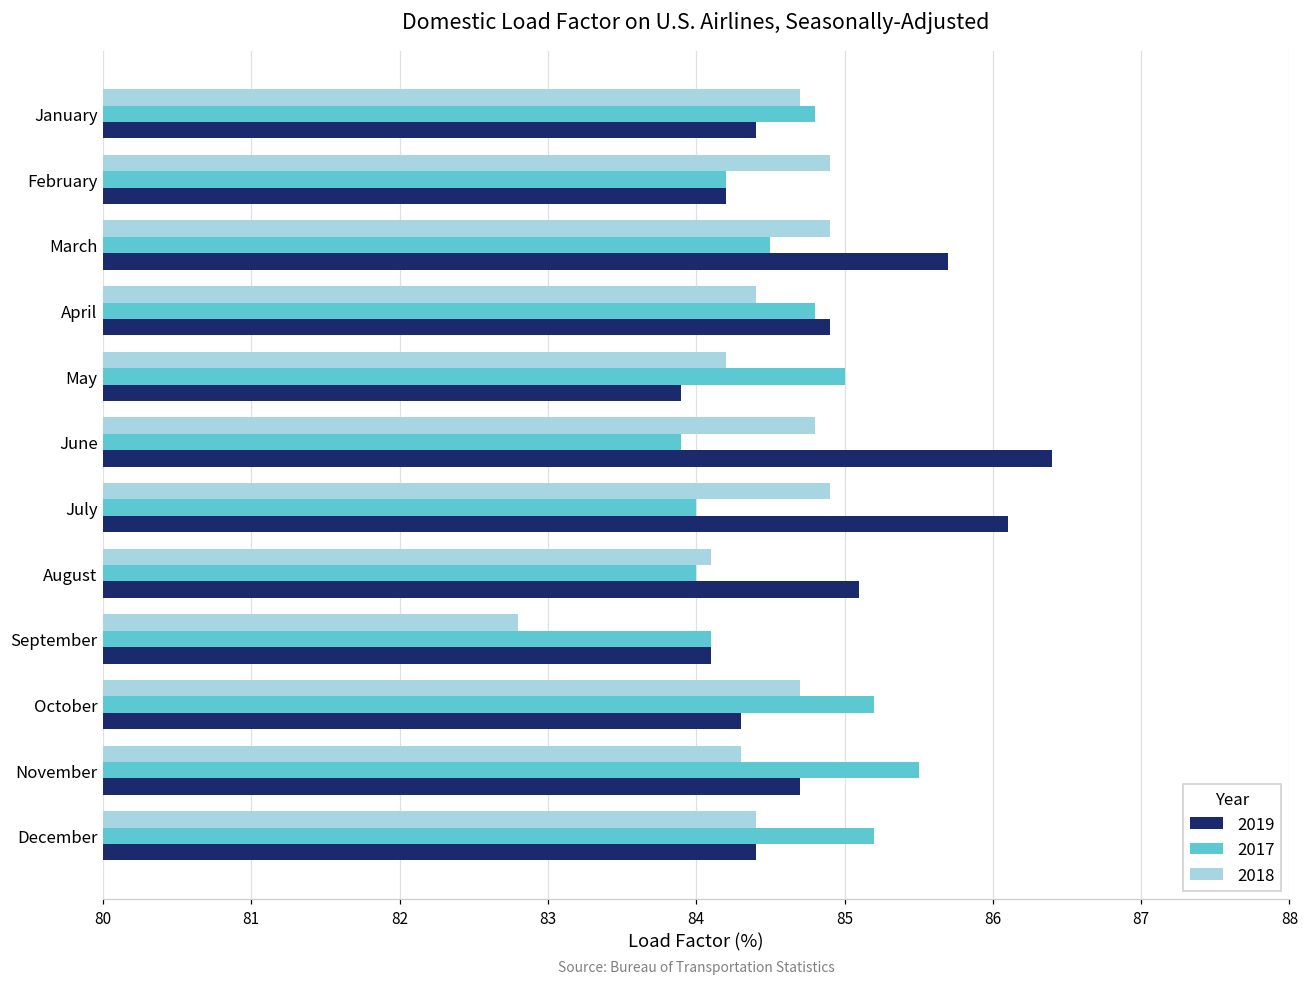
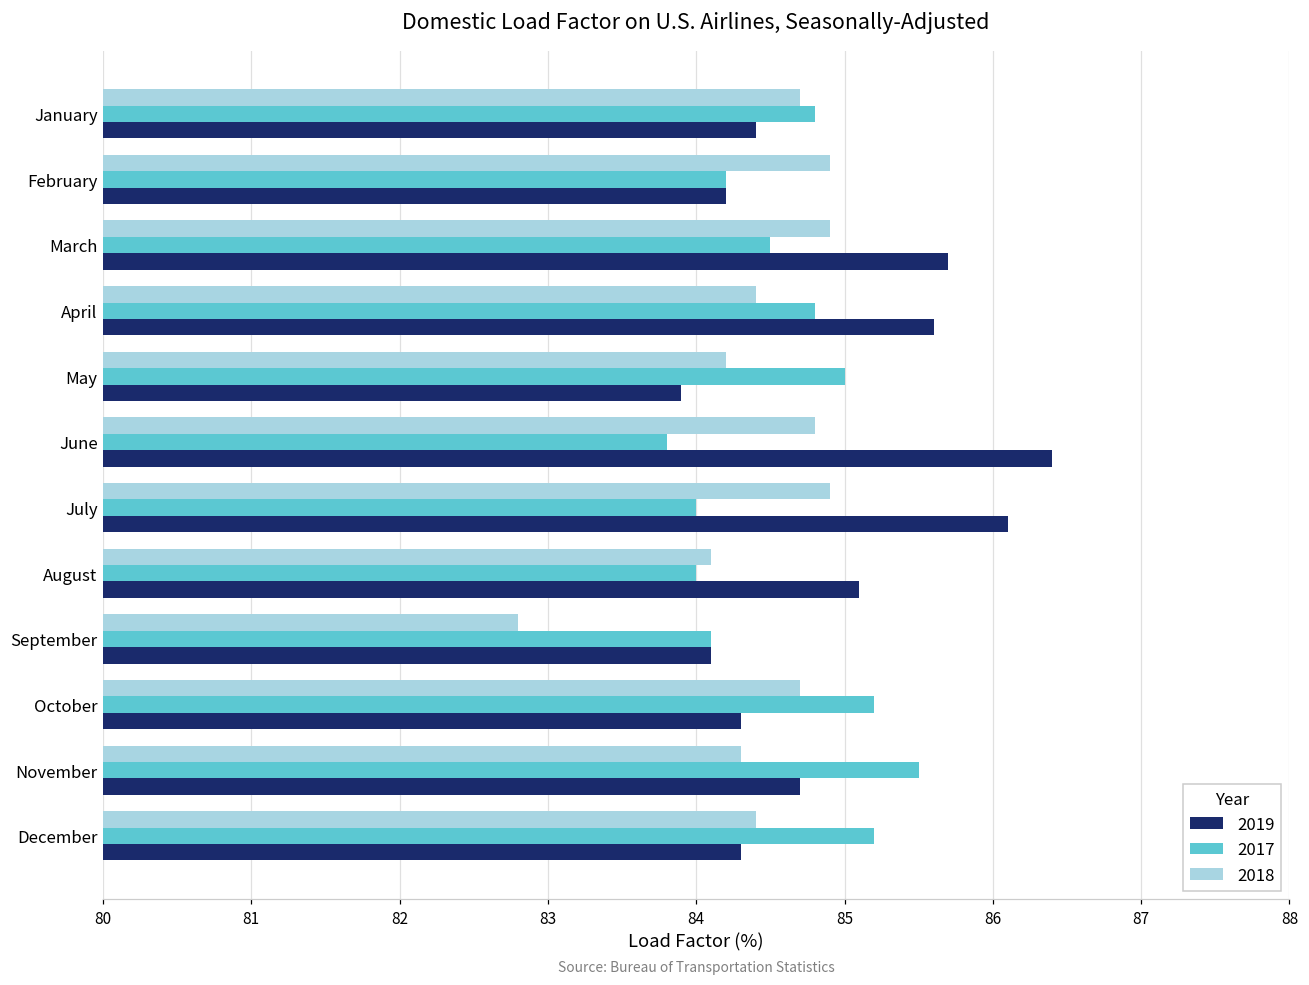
2019, April: 84.9 -> 85.6
2017, June: 83.9 -> 83.8
2019, December: 84.4 -> 84.3
